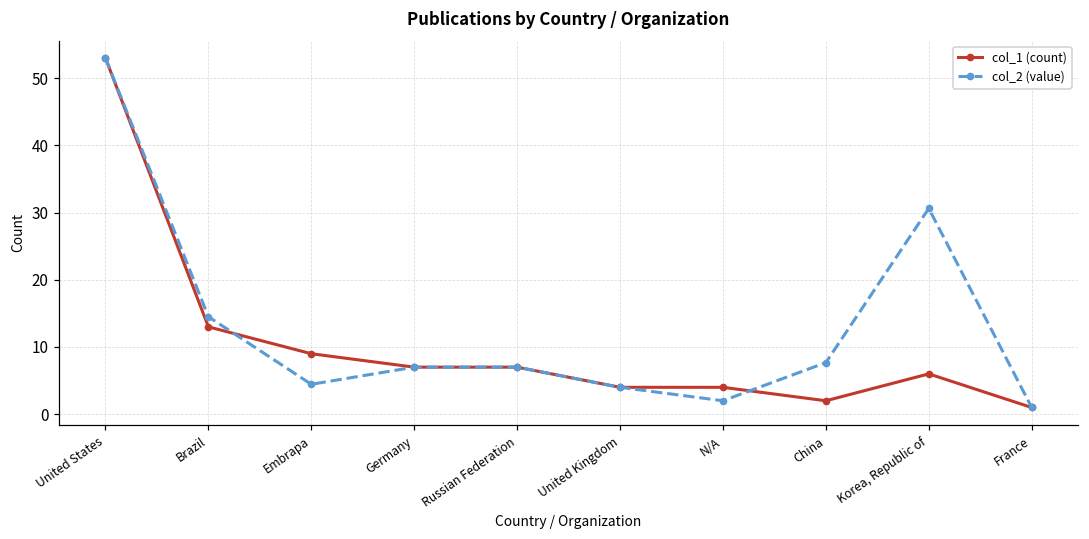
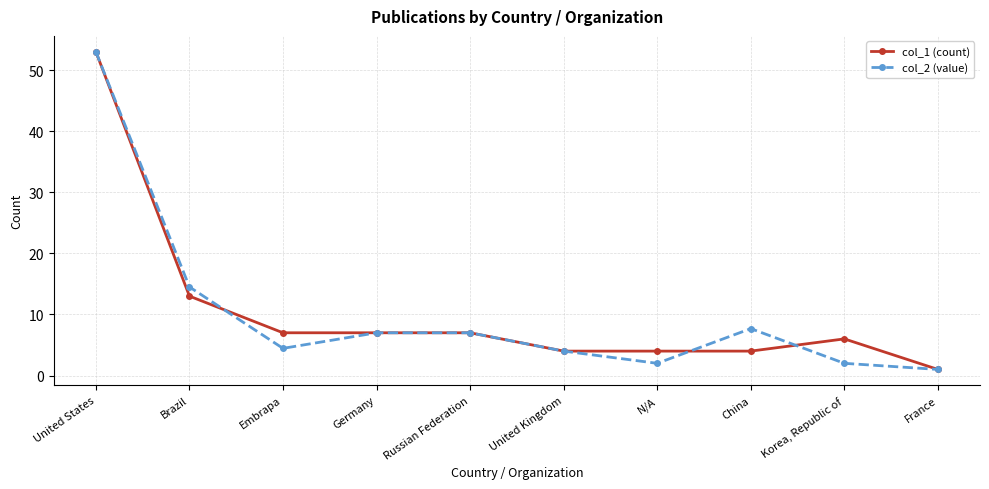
col_1 (count), Embrapa: 9 -> 7
col_1 (count), China: 2 -> 4
col_2 (value), Korea, Republic of: 31 -> 2
